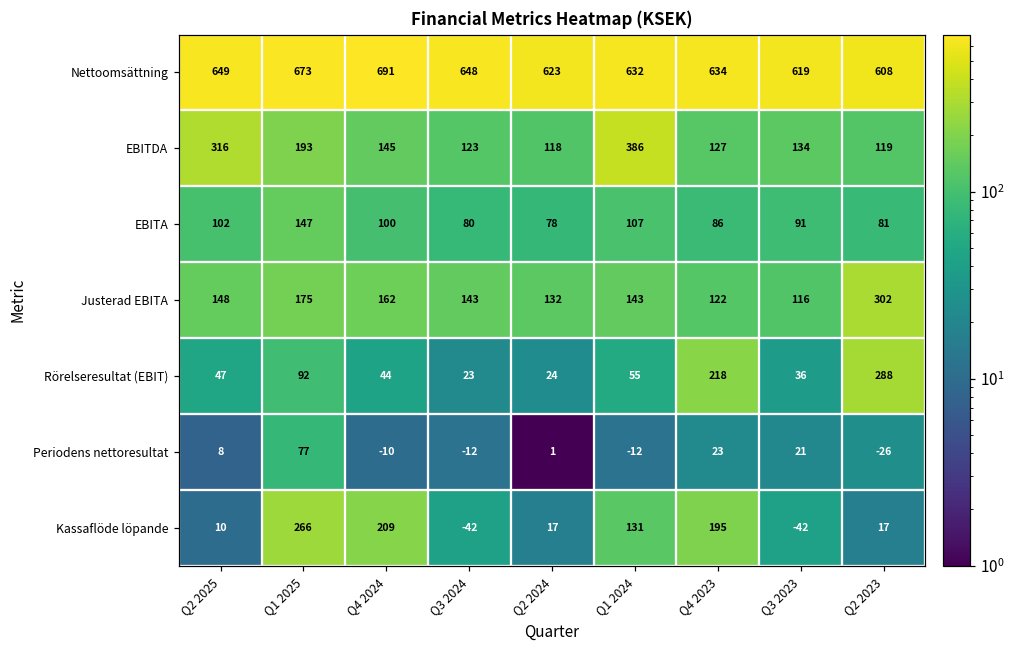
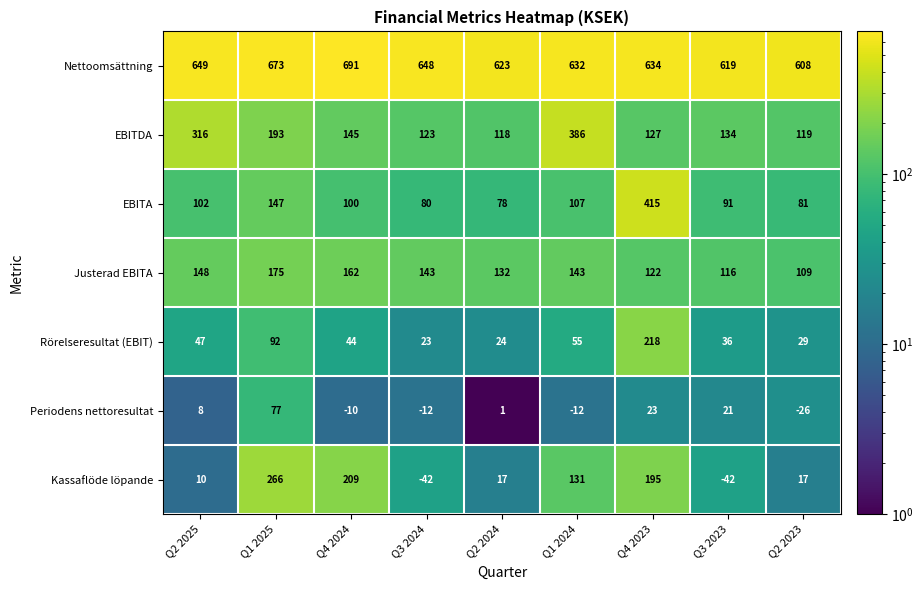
EBITA, Q4 2023: 86 -> 415
Justerad EBITA, Q2 2023: 302 -> 109
Rörelseresultat (EBIT), Q2 2023: 288 -> 29
